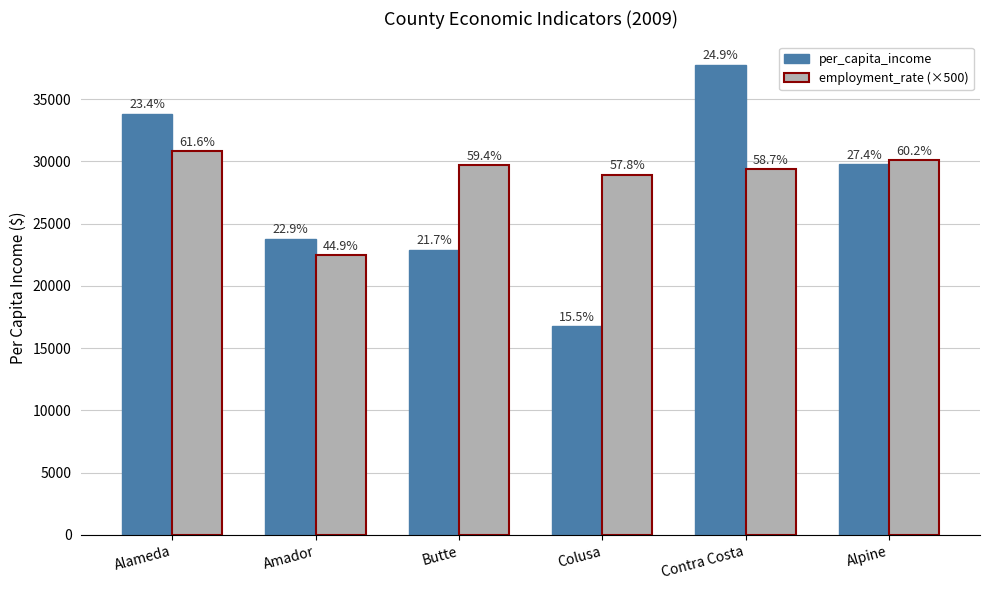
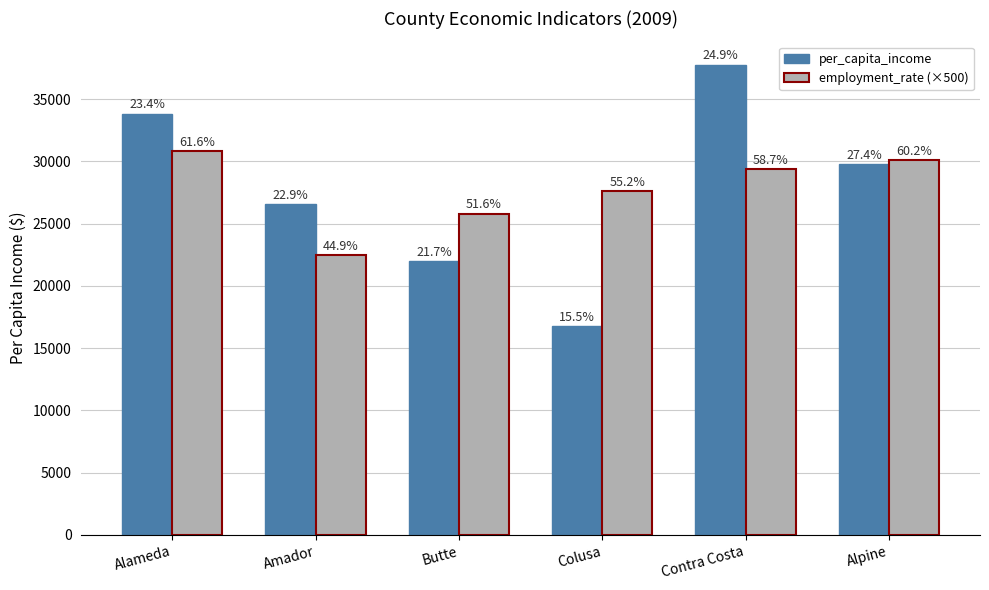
per_capita_income, Amador: 23800 -> 26500
per_capita_income, Butte: 22900 -> 22000
employment_rate (×500), Butte: 59.4% -> 51.6%
employment_rate (×500), Colusa: 57.8% -> 55.2%
